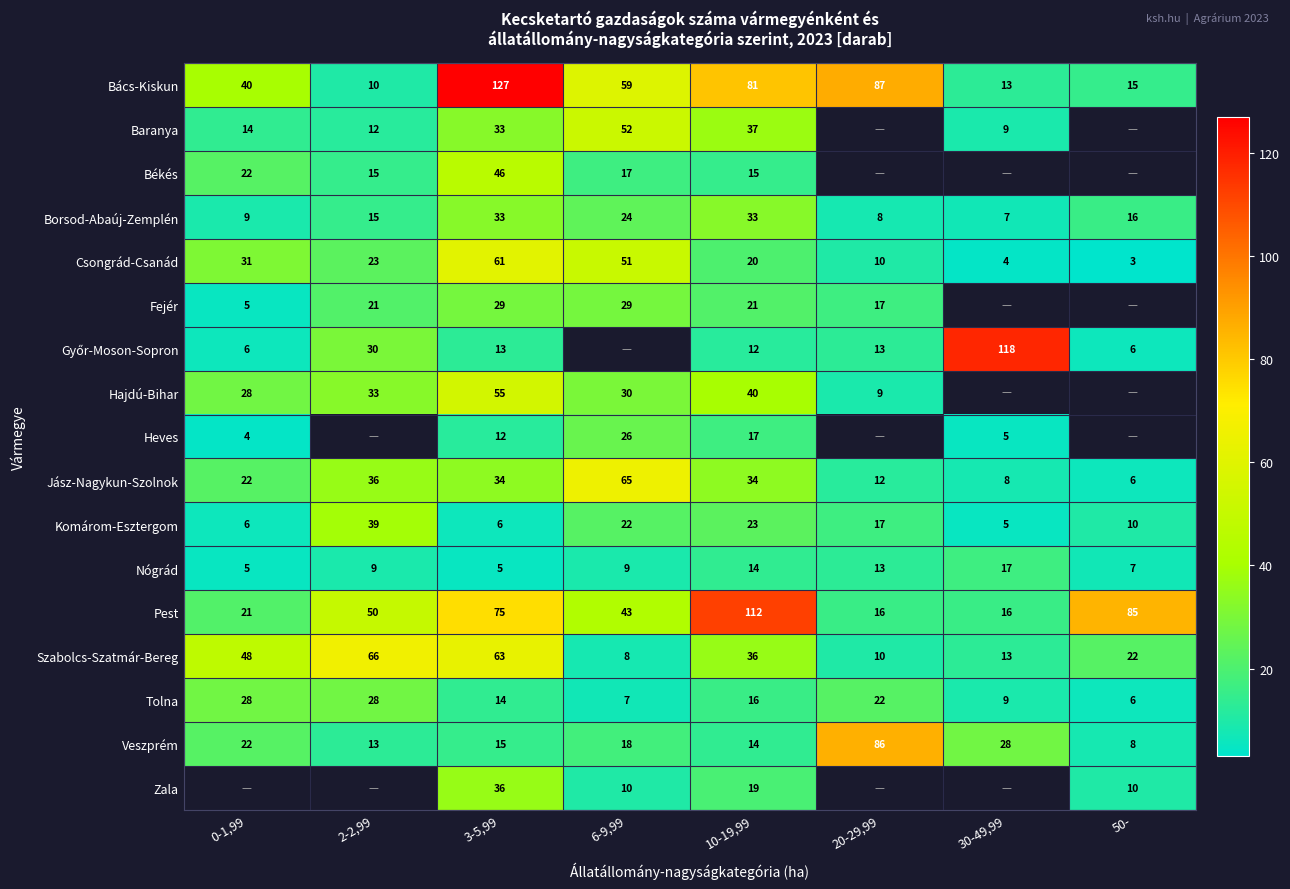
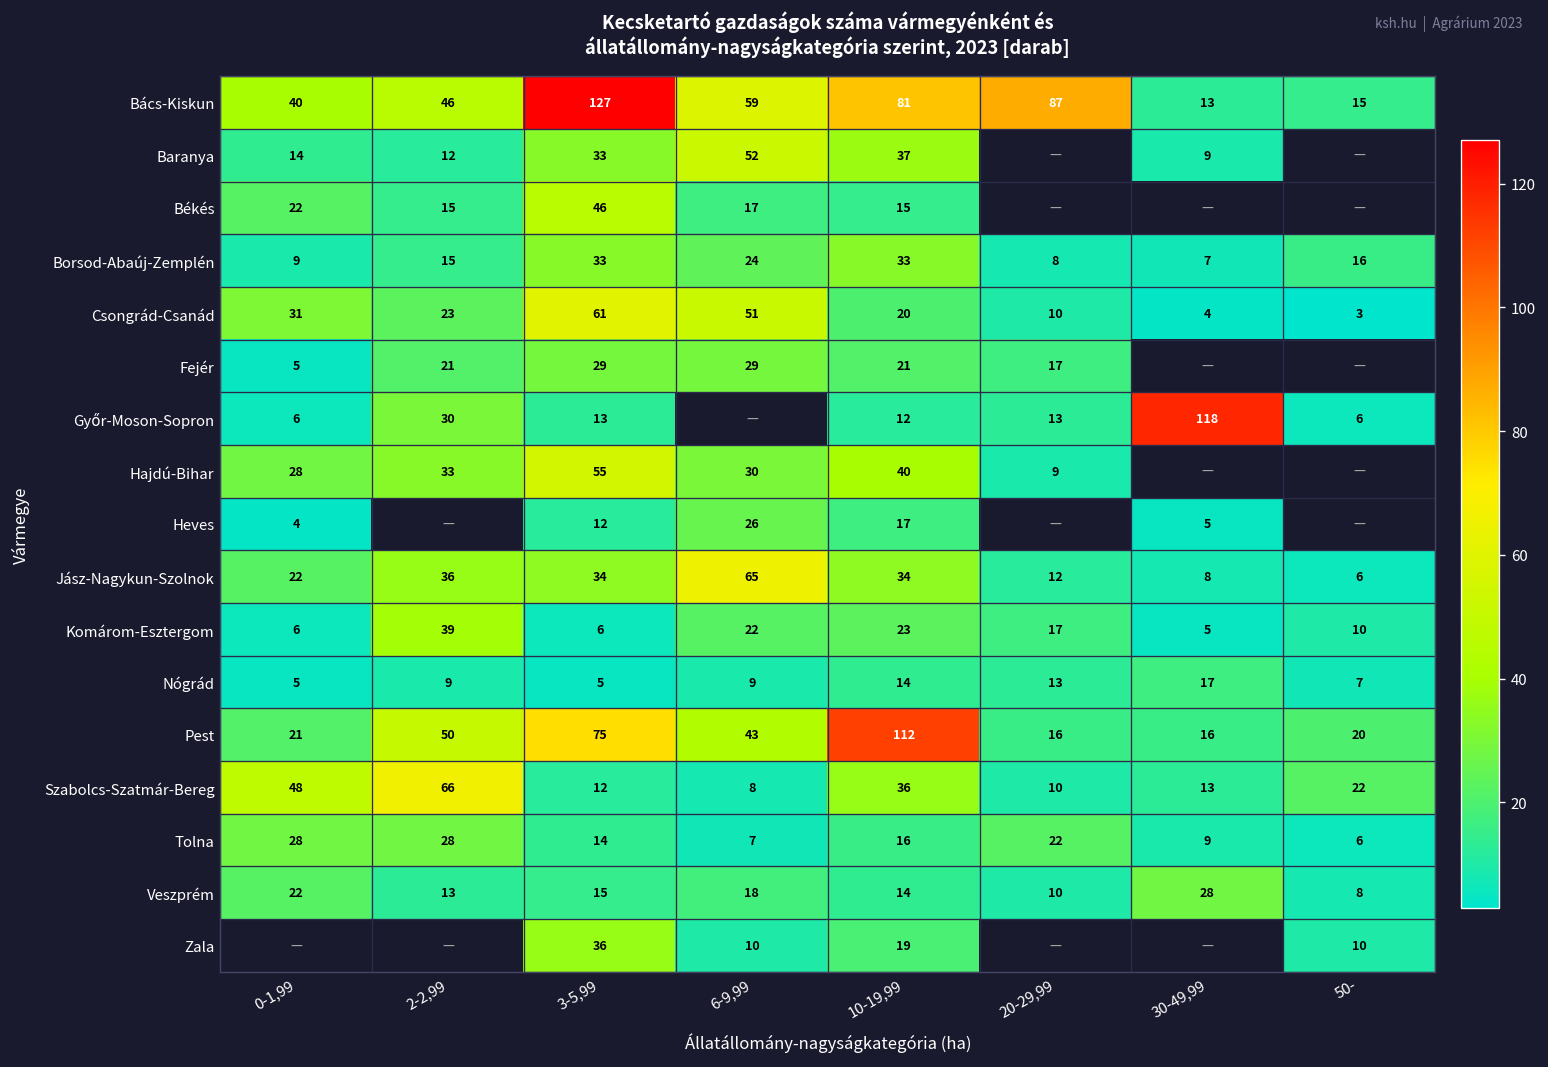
Bács-Kiskun, 2-2,99: 10 -> 46
Pest, 50-: 85 -> 20
Szabolcs-Szatmár-Bereg, 3-5,99: 63 -> 12
Veszprém, 20-29,99: 86 -> 10
